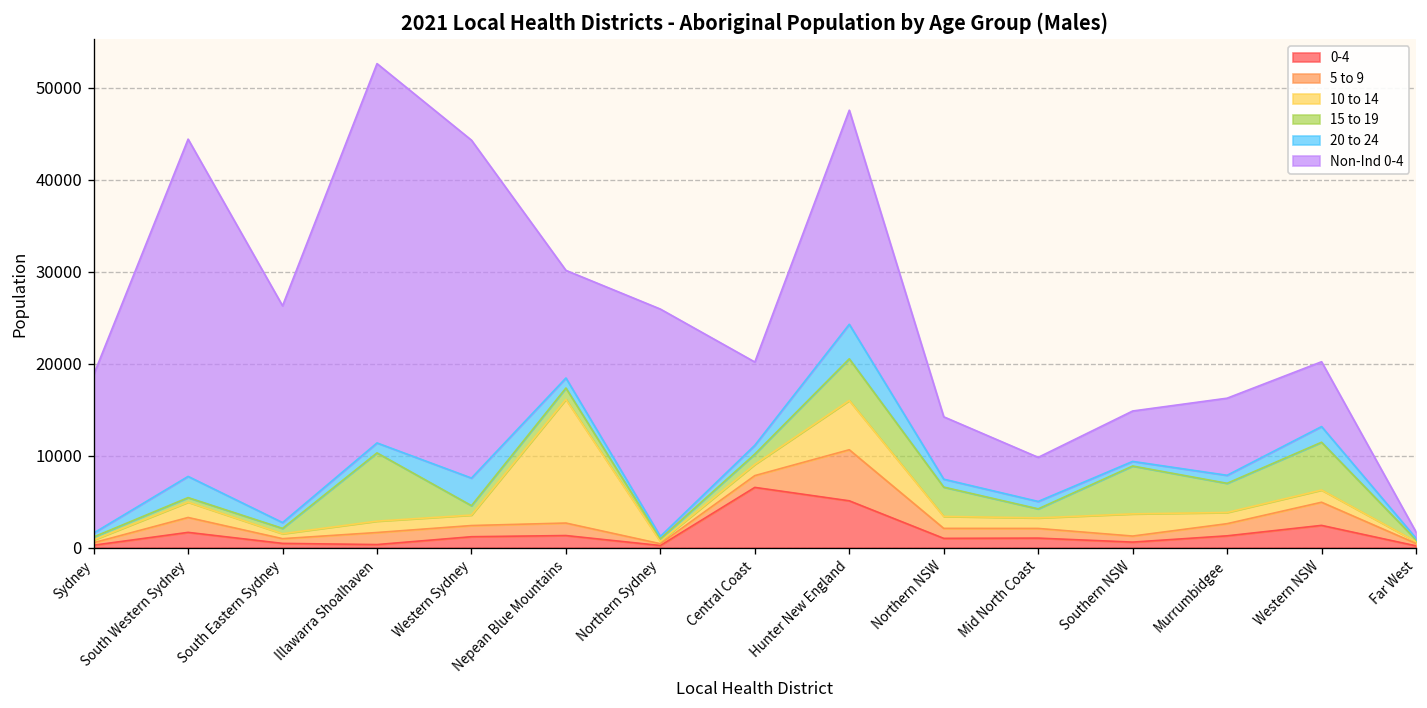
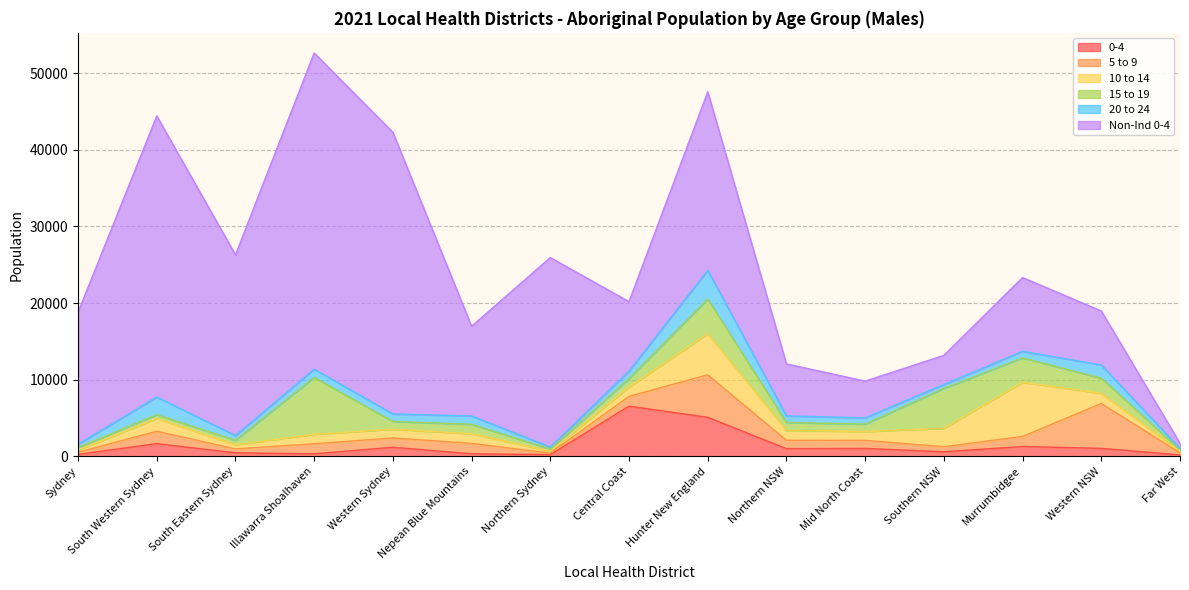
20 to 24, Western Sydney: 3000 -> 1000
0-4, Nepean Blue Mountains: 1000 -> 0
10 to 14, Nepean Blue Mountains: 13000 -> 1000
15 to 19, Northern NSW: 3000 -> 1000
Non-Ind 0-4, Southern NSW: 5000 -> 4000
10 to 14, Murrumbidgee: 1000 -> 7000
Non-Ind 0-4, Murrumbidgee: 8000 -> 10000
0-4, Western NSW: 2000 -> 1000
5 to 9, Western NSW: 3000 -> 6000
15 to 19, Western NSW: 5000 -> 2000
